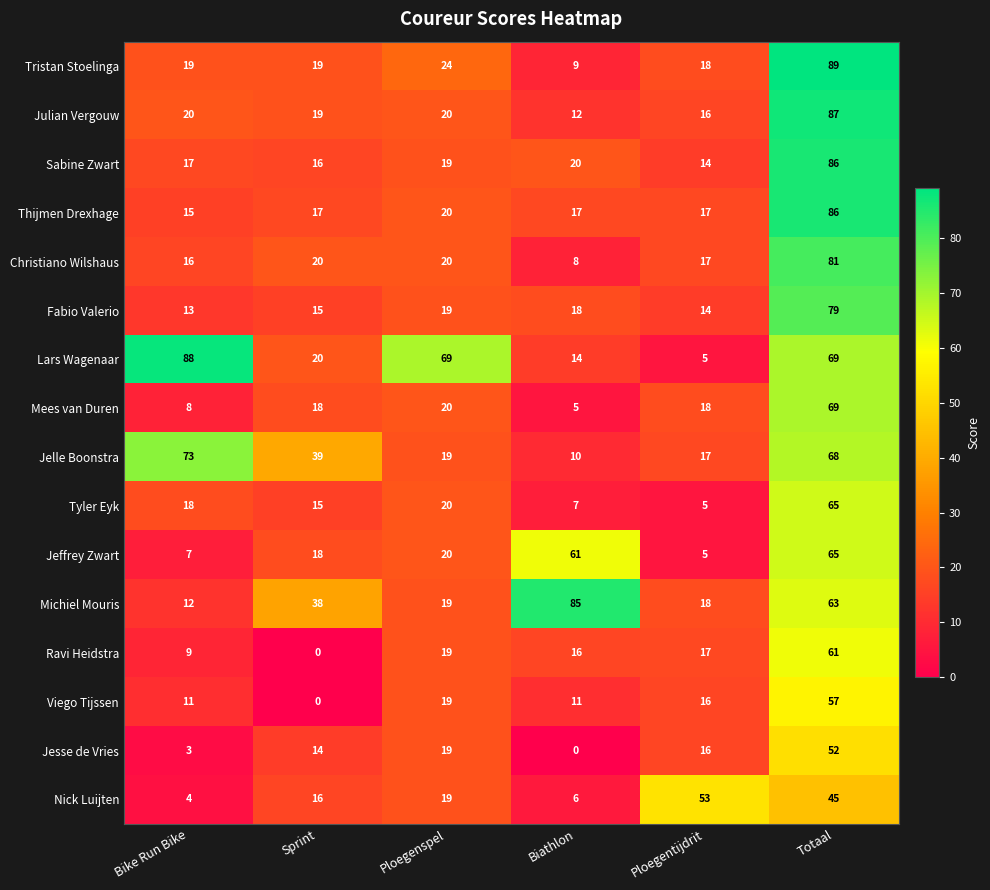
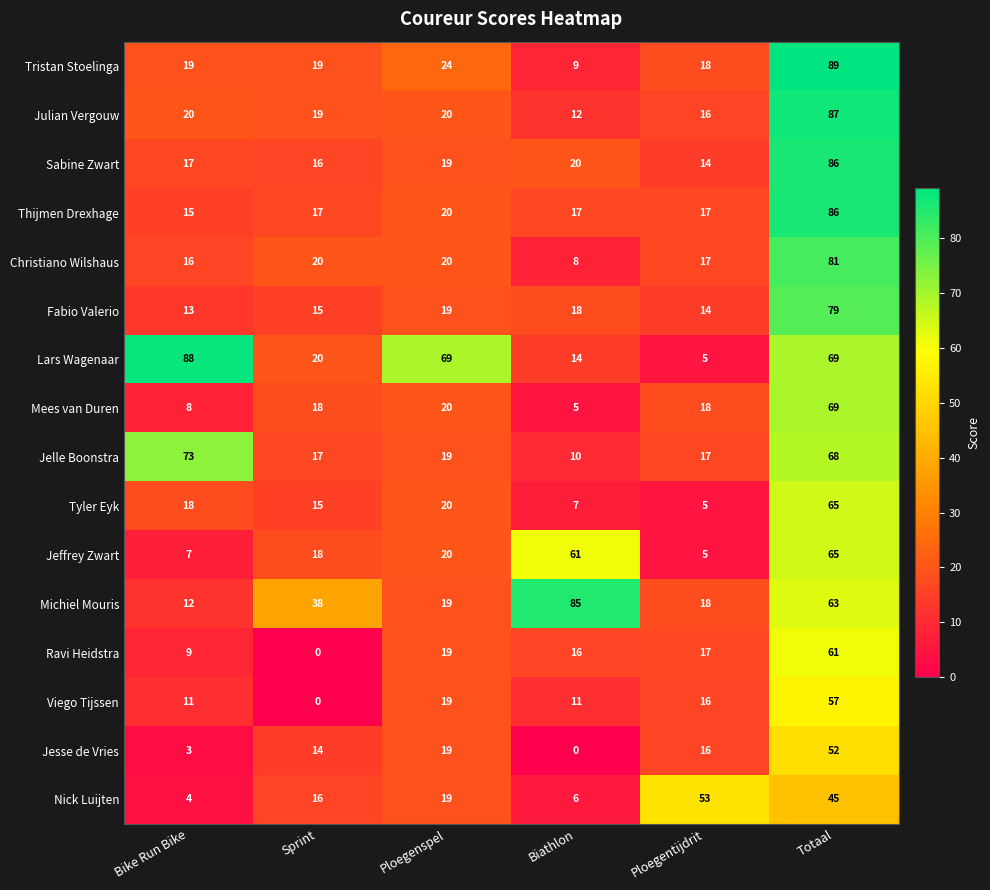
Jelle Boonstra, Sprint: 39 -> 17
